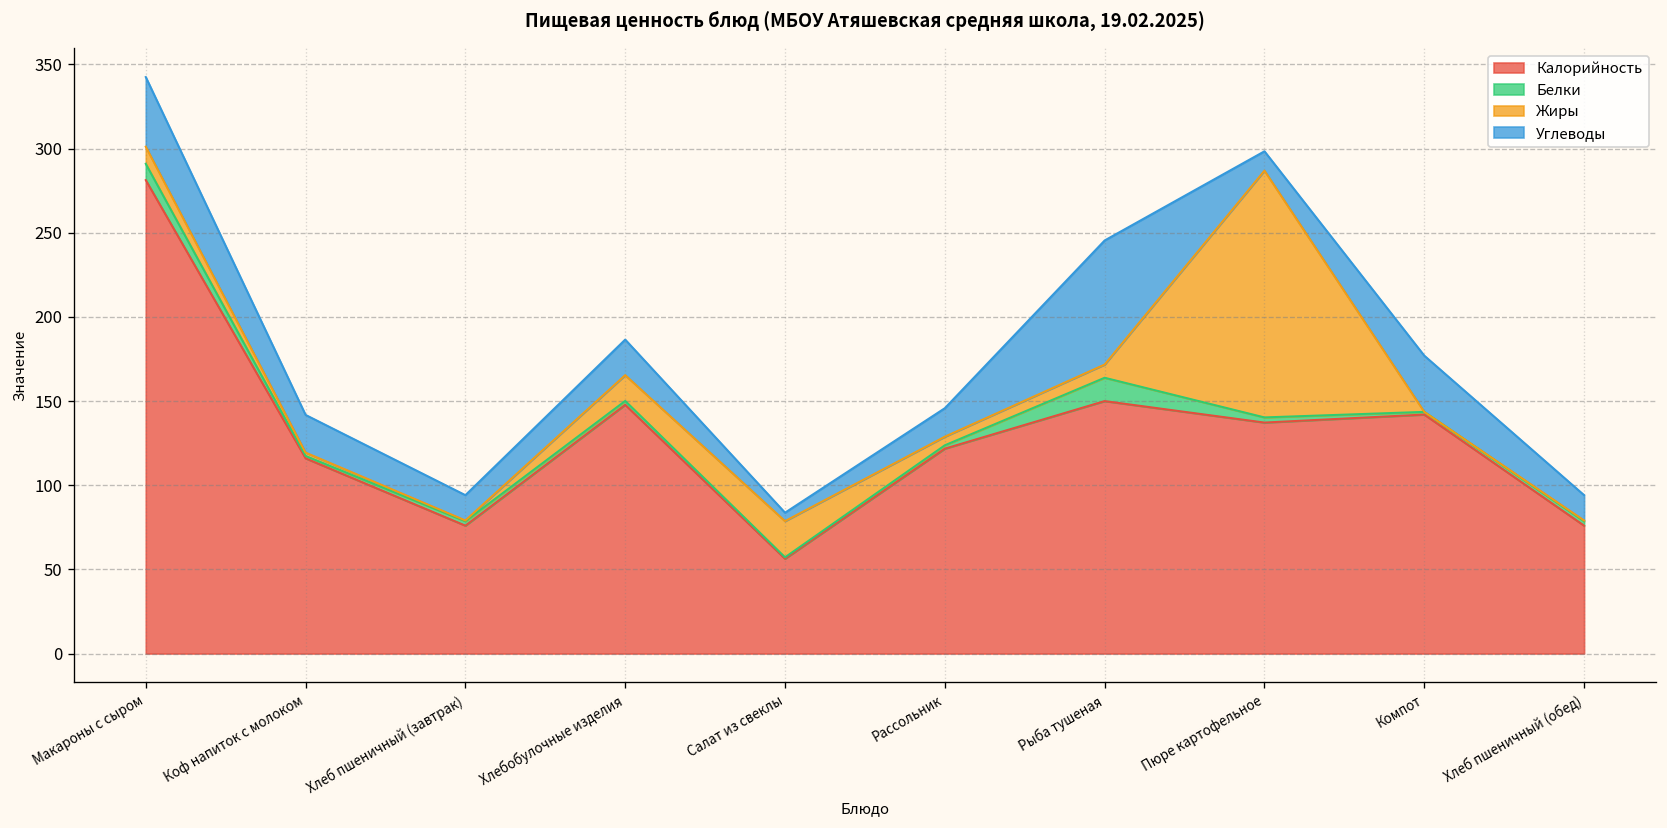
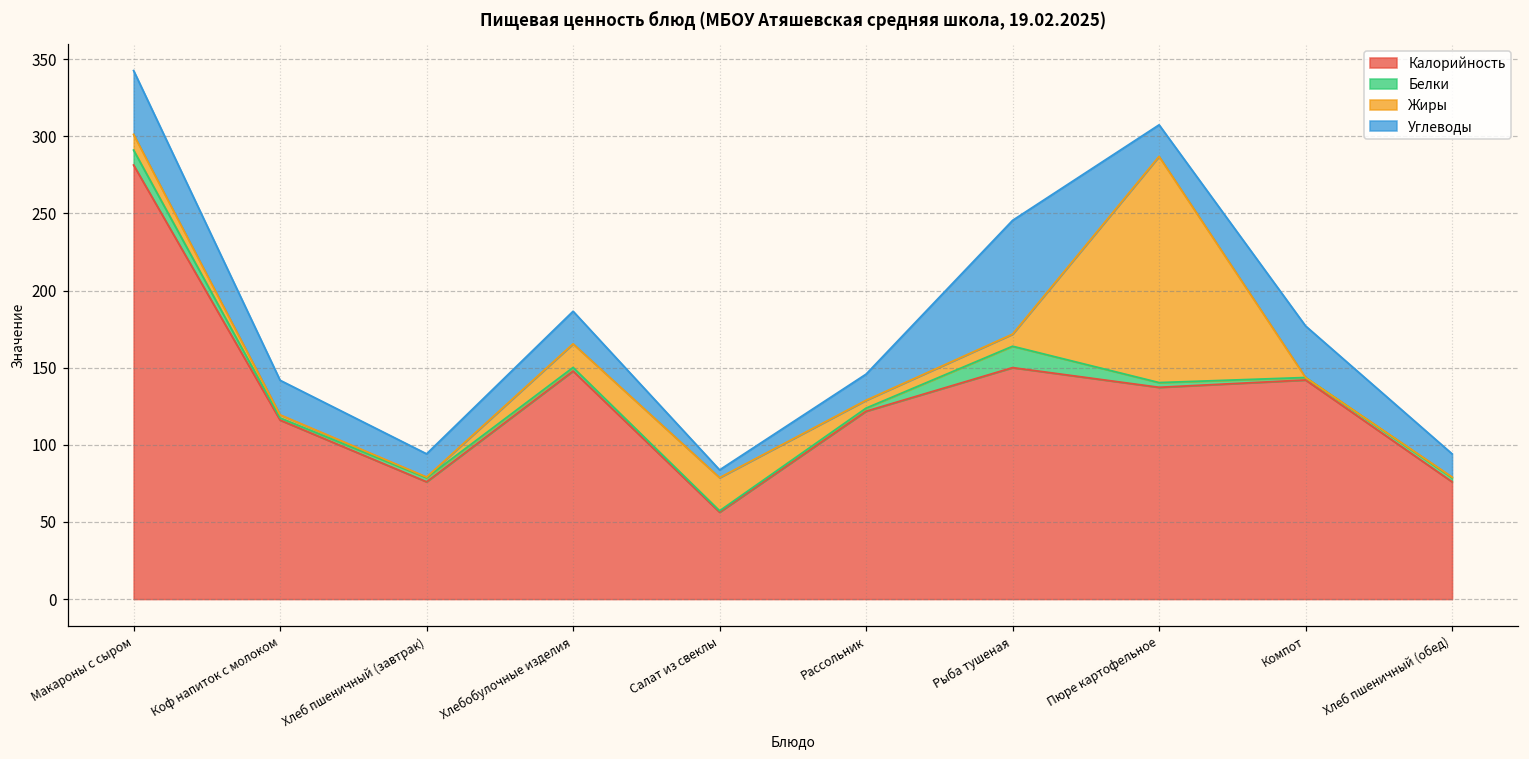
Углеводы, Пюре картофельное: 12 -> 20
